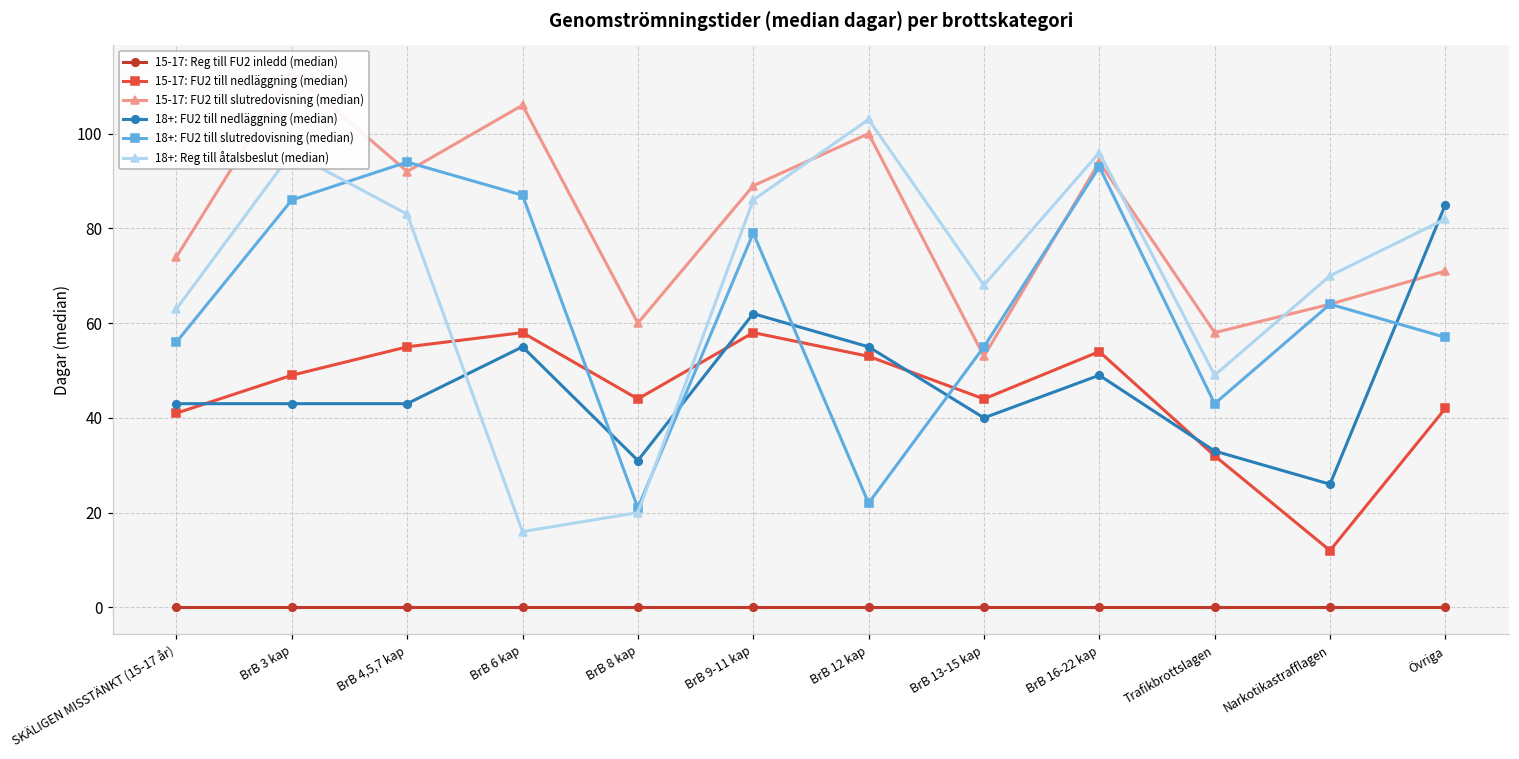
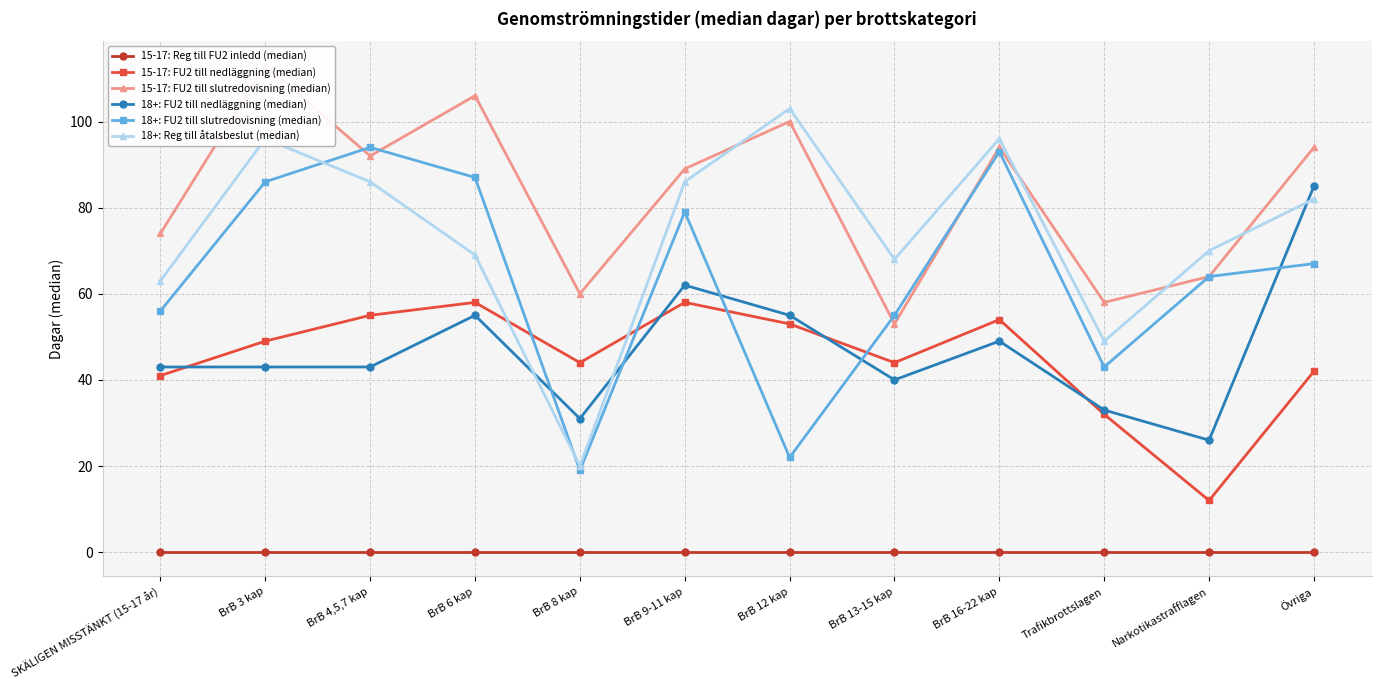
18+: Reg till åtalsbeslut (median), BrB 4,5,7 kap: 83 -> 86
18+: Reg till åtalsbeslut (median), BrB 6 kap: 16 -> 69
18+: FU2 till slutredovisning (median), BrB 8 kap: 21 -> 19
15-17: FU2 till slutredovisning (median), Övriga: 71 -> 94
18+: FU2 till slutredovisning (median), Övriga: 57 -> 67
